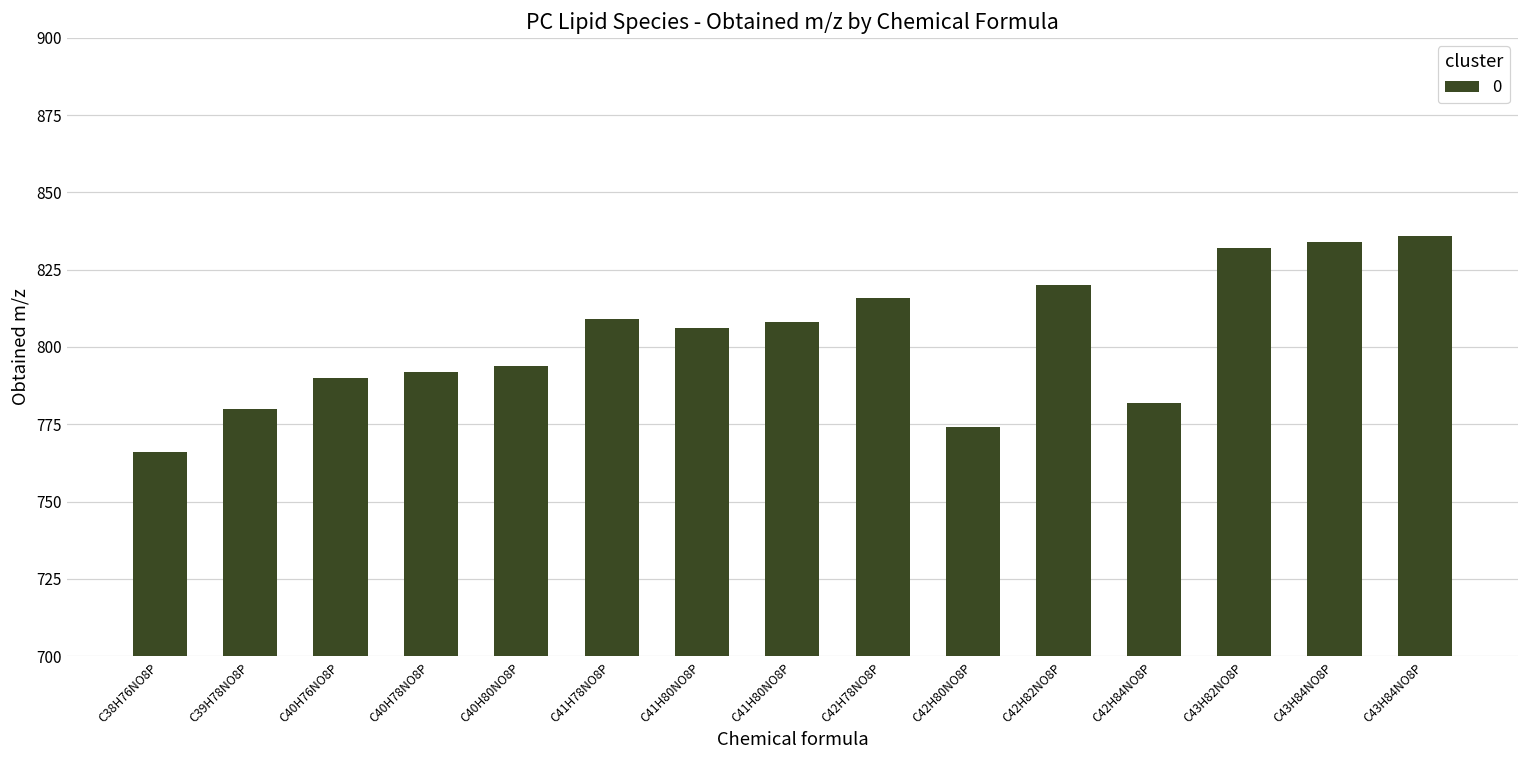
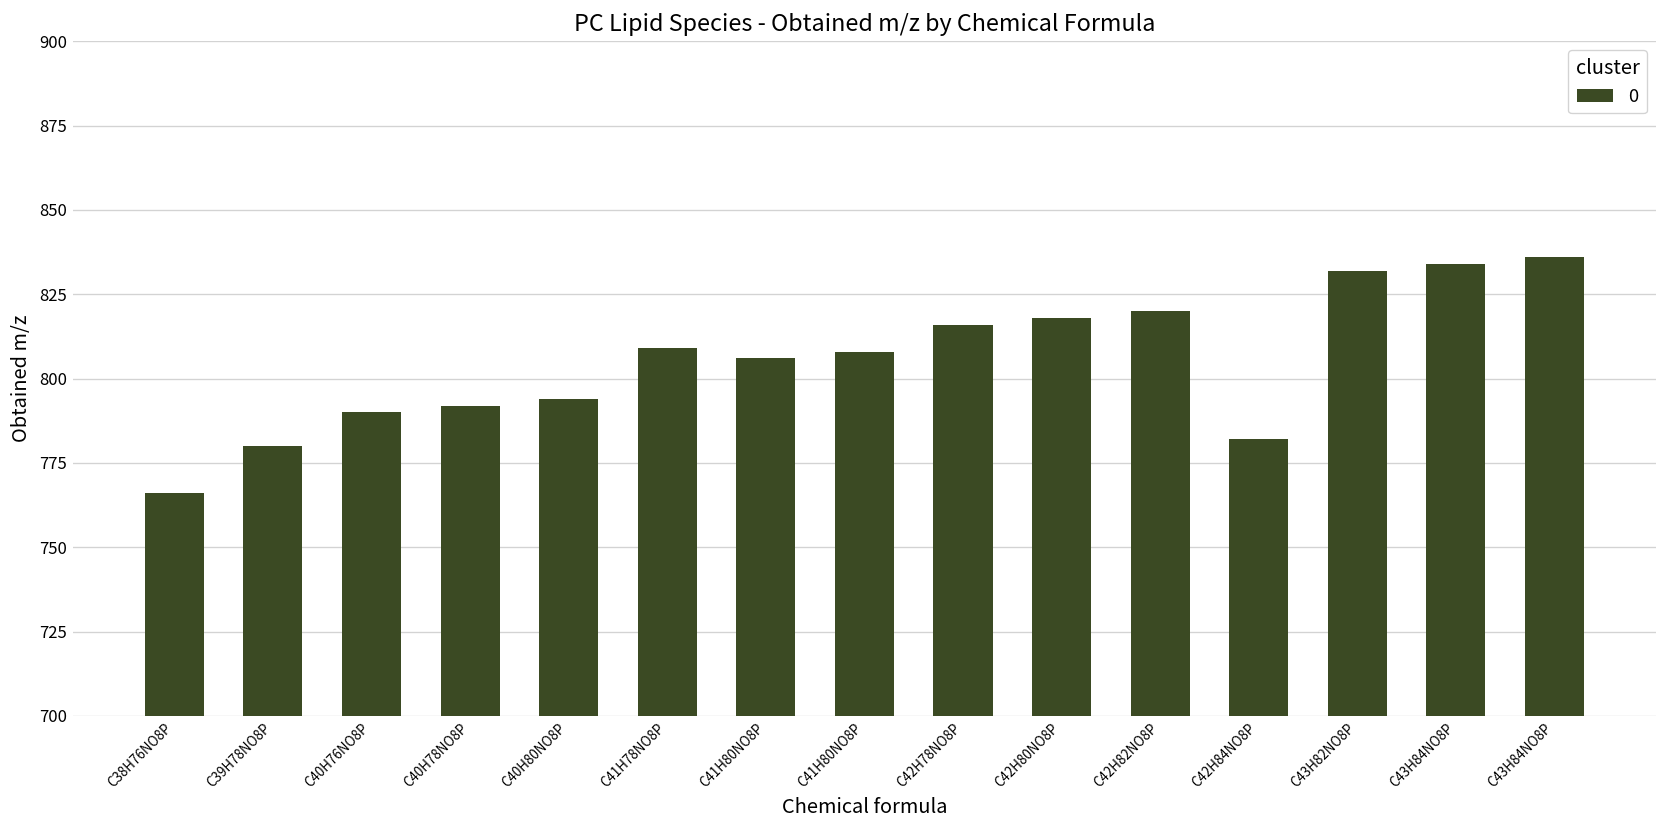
C42H80NO8P: 774 -> 818
